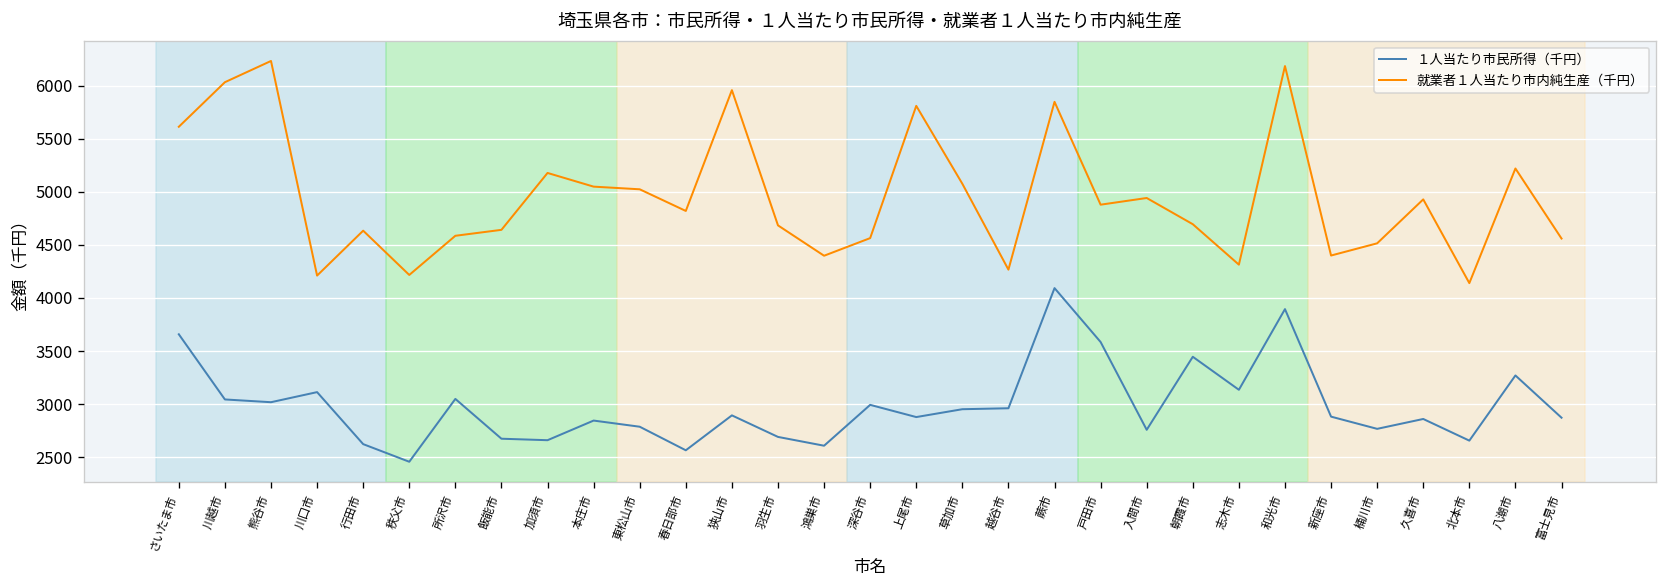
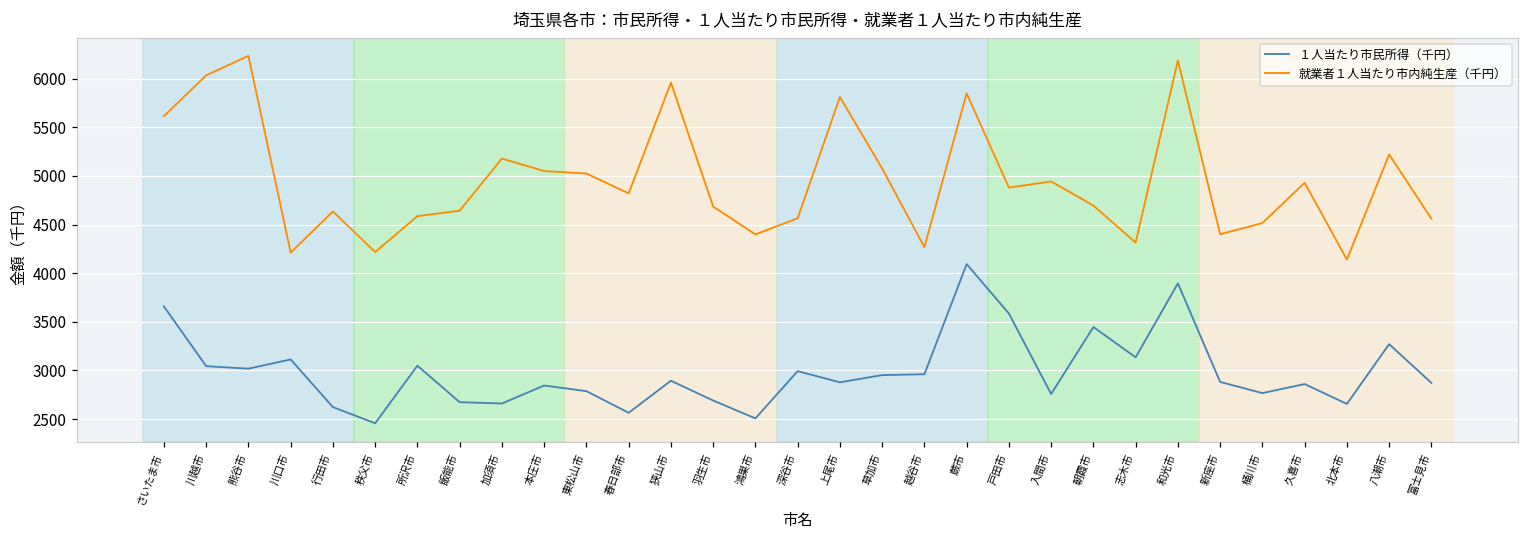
１人当たり市民所得（千円）, 鴻巣市: 2600 -> 2500
